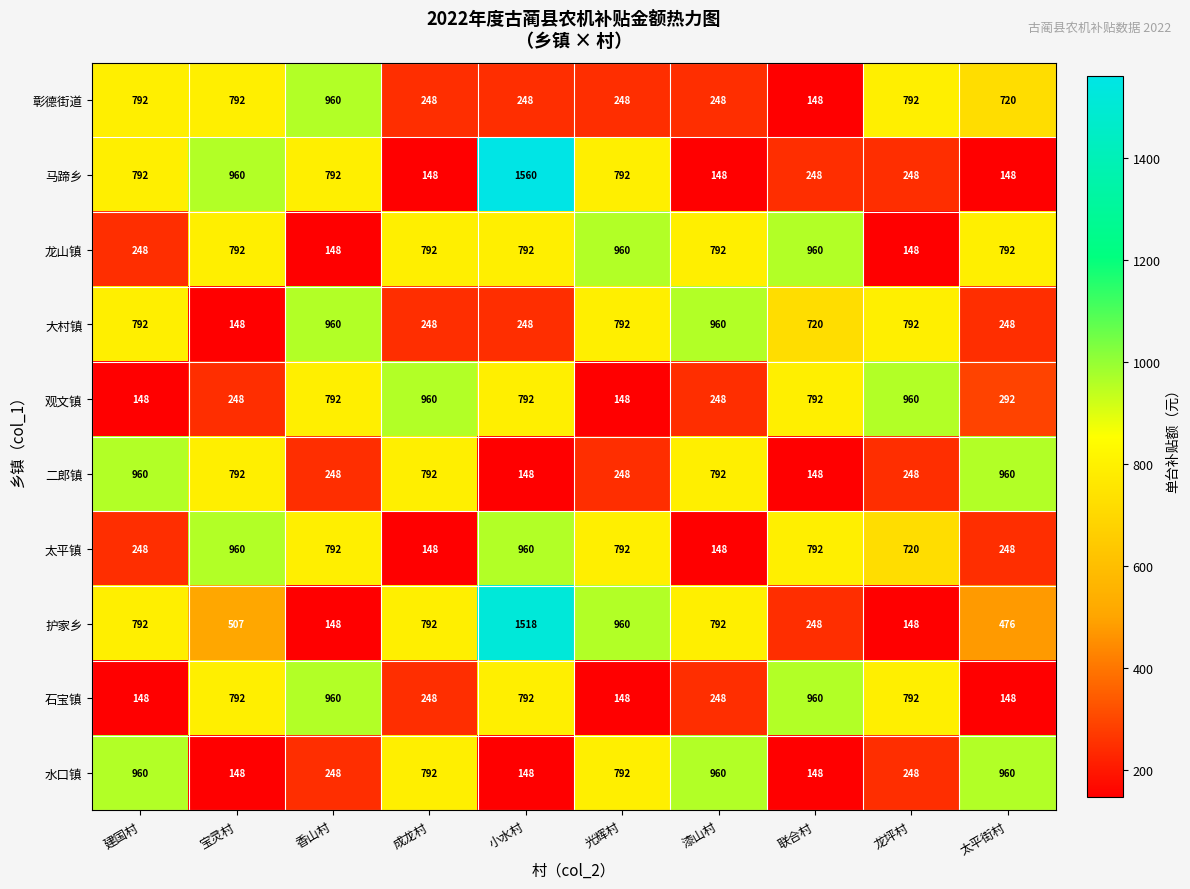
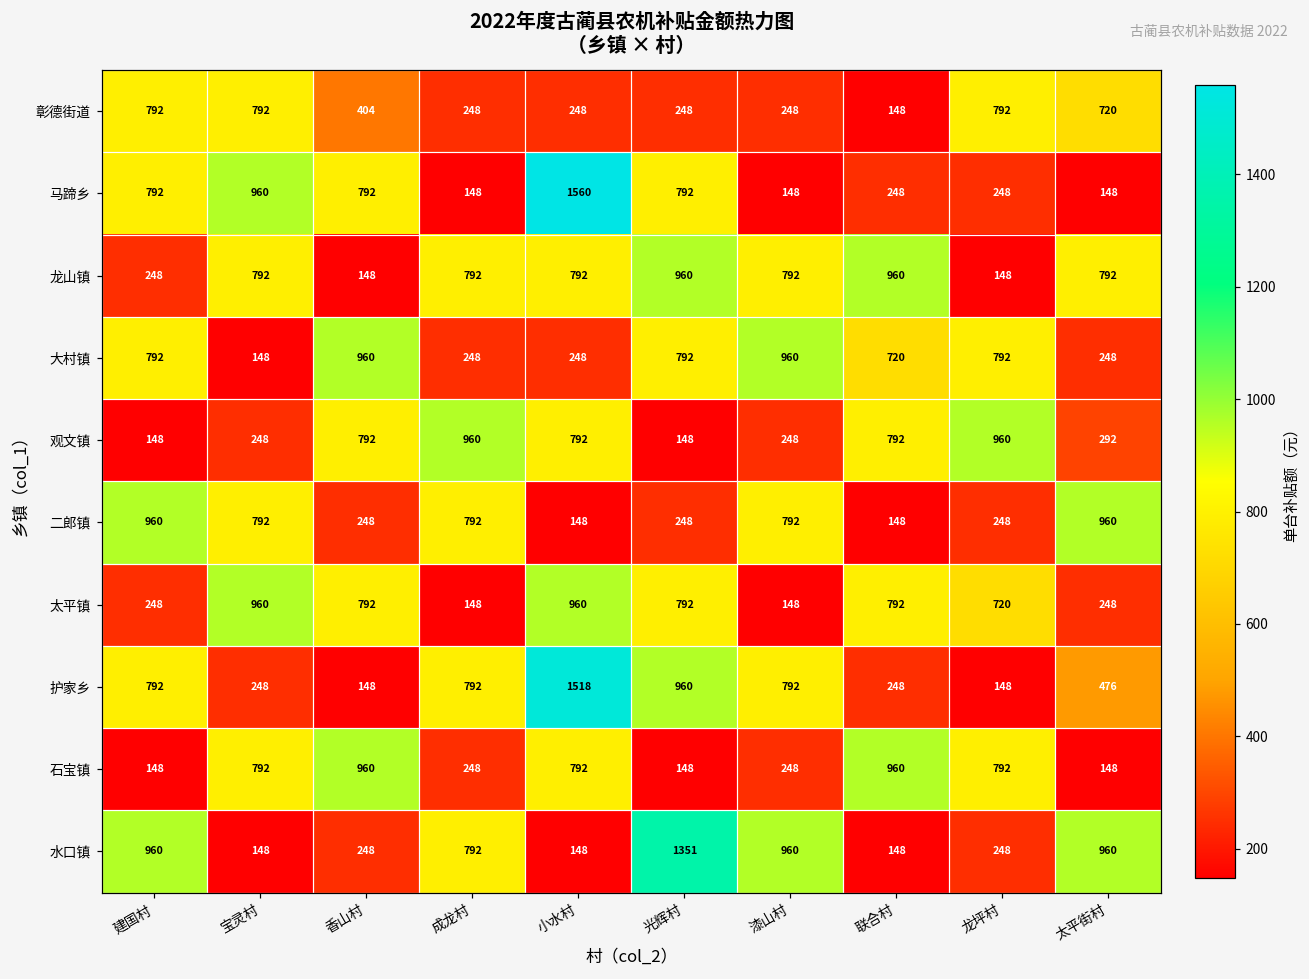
彰德街道, 香山村: 960 -> 404
护家乡, 宝灵村: 507 -> 248
水口镇, 光辉村: 792 -> 1351
